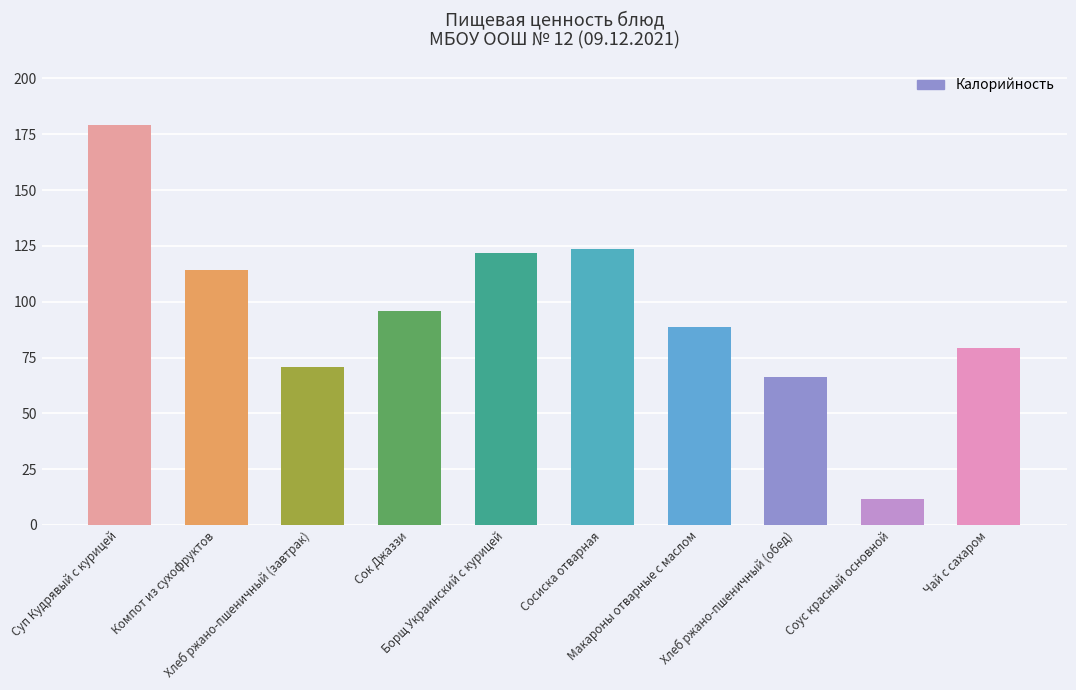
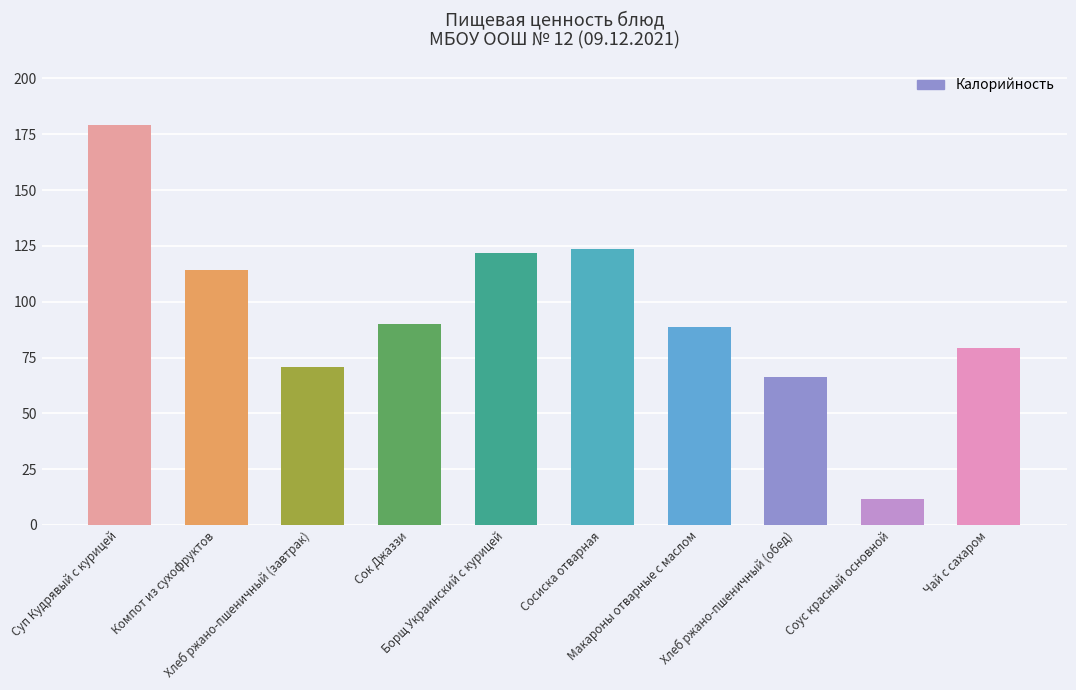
Сок Джаззи: 96 -> 90
